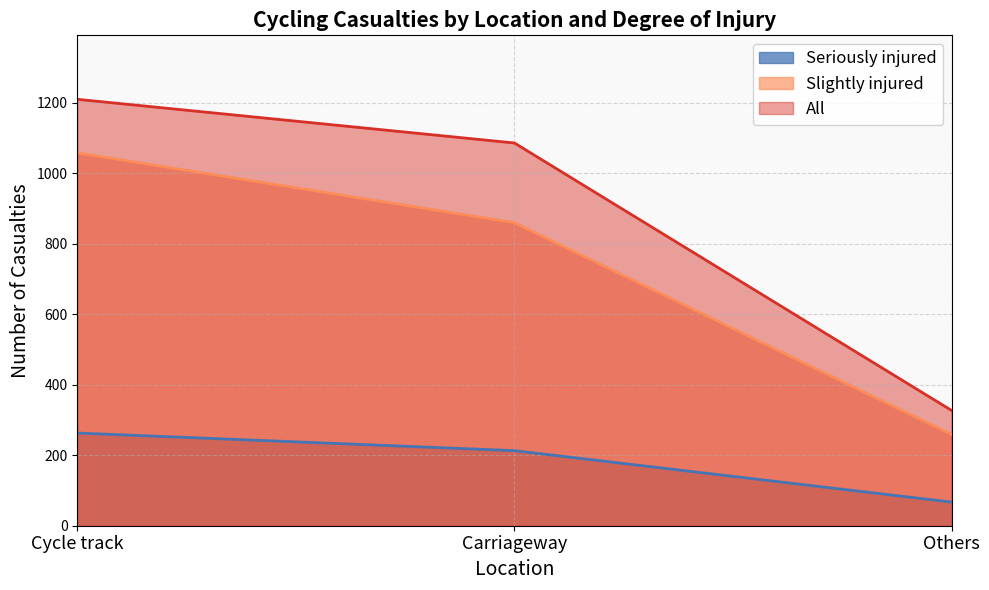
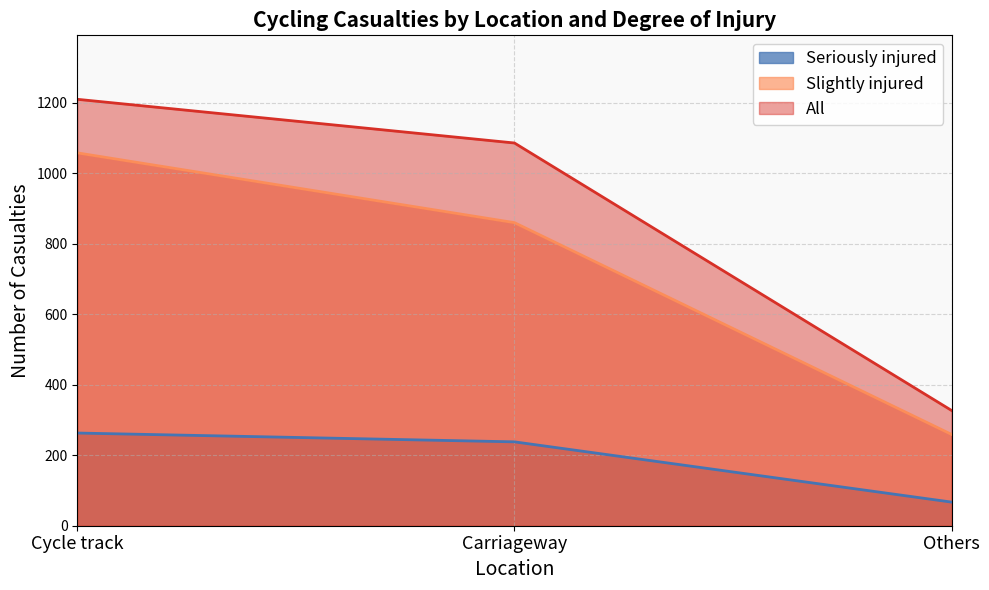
Seriously injured, Carriageway: 210 -> 240
